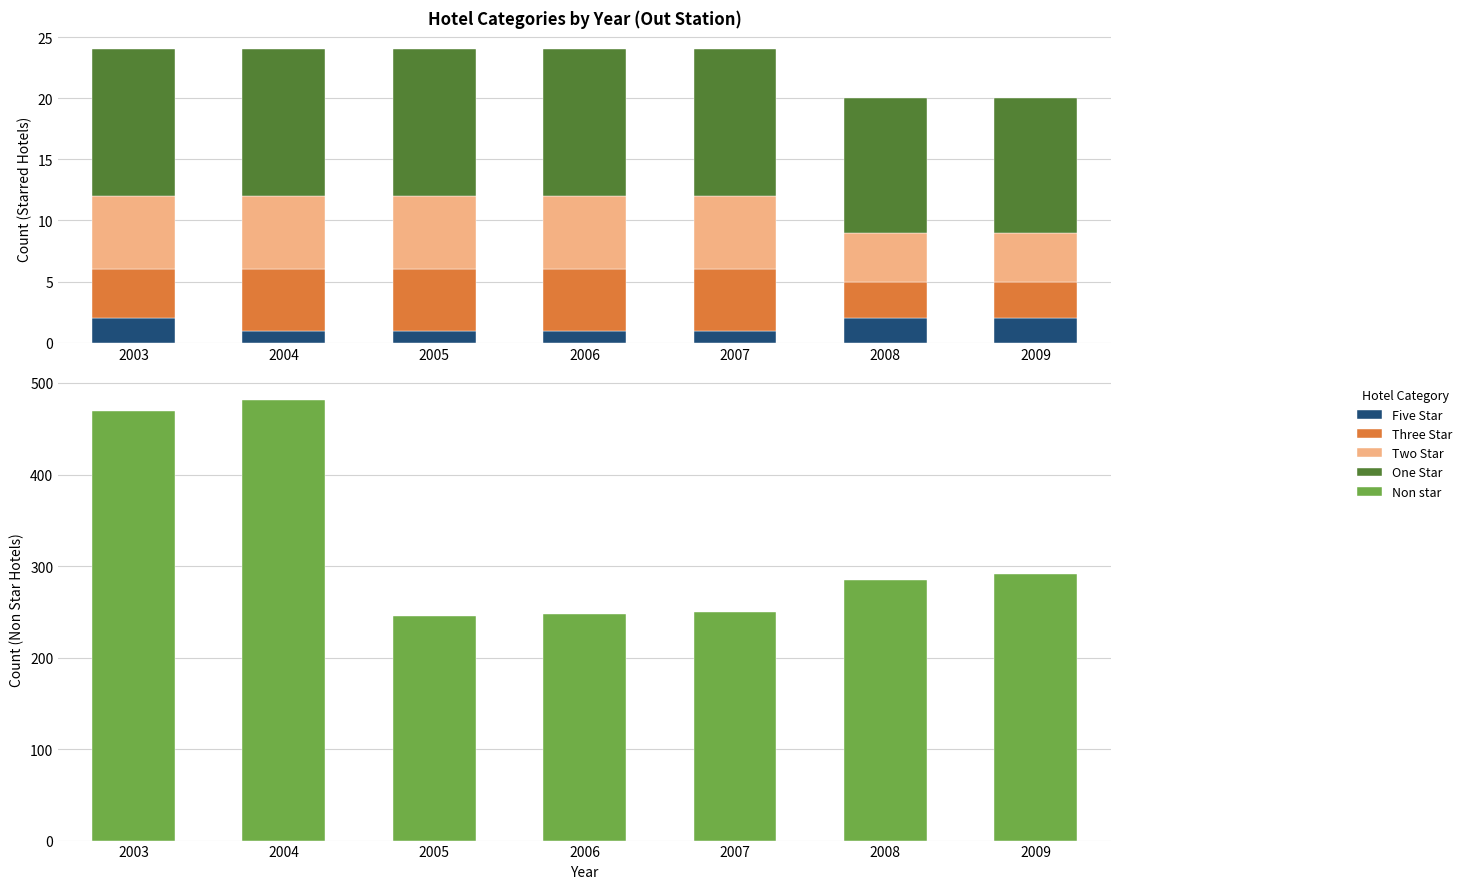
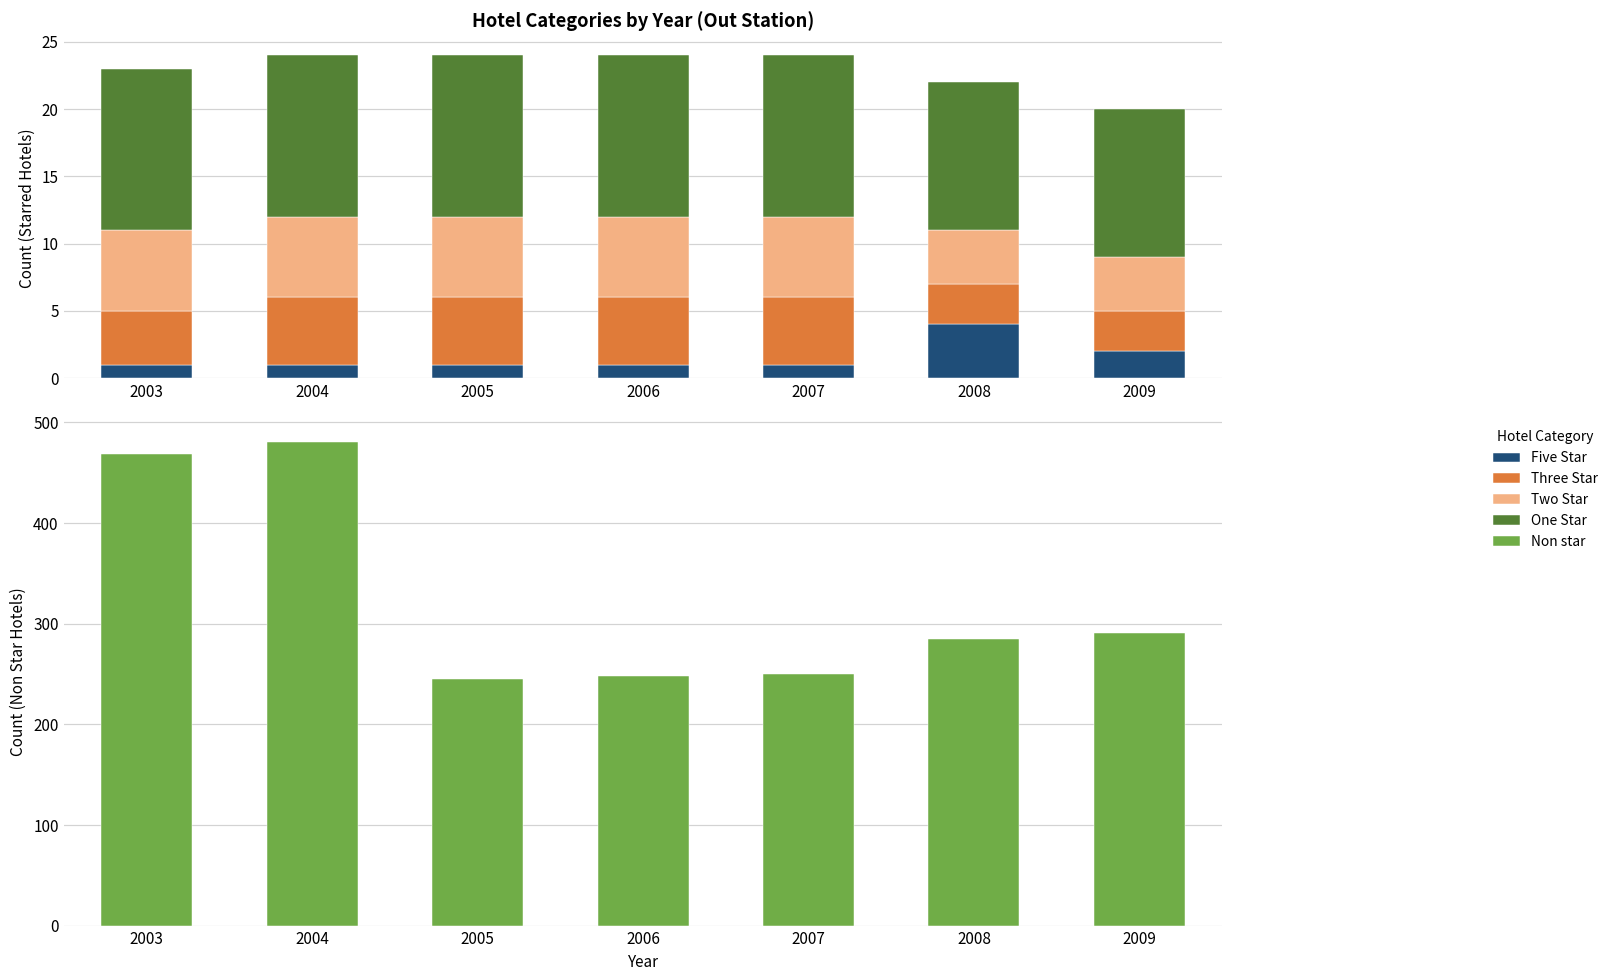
Hotel Categories by Year (Out Station), Five Star, 2003: 2 -> 1
Hotel Categories by Year (Out Station), Five Star, 2008: 2 -> 4
